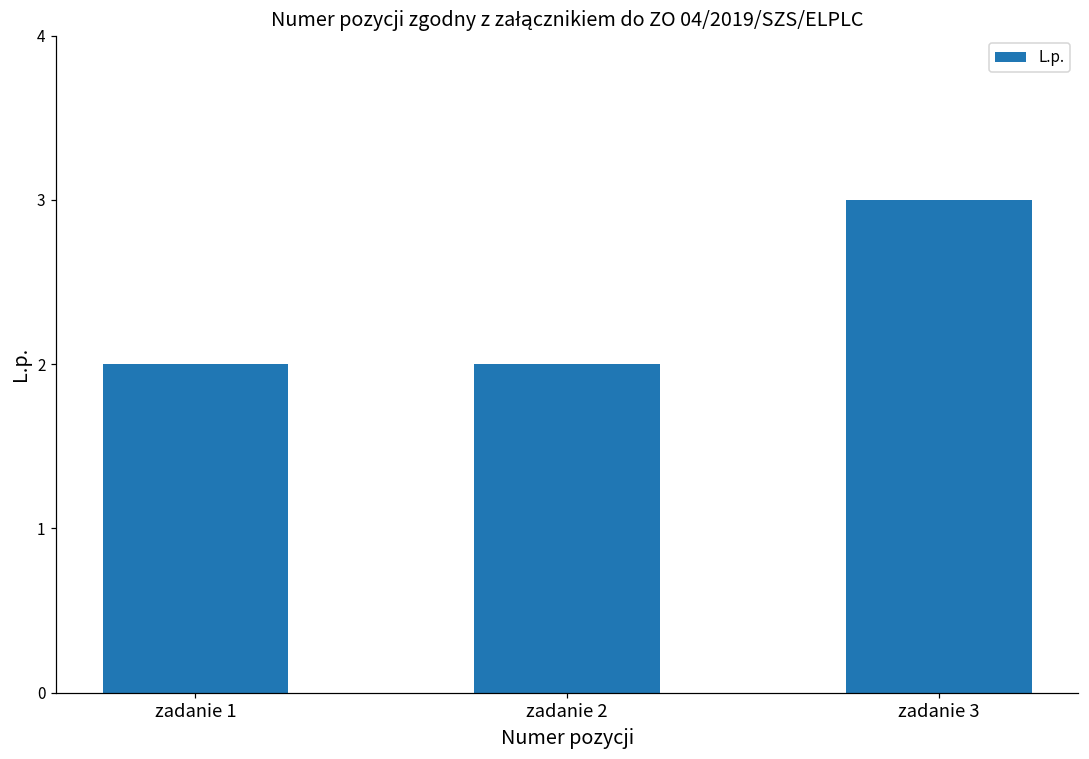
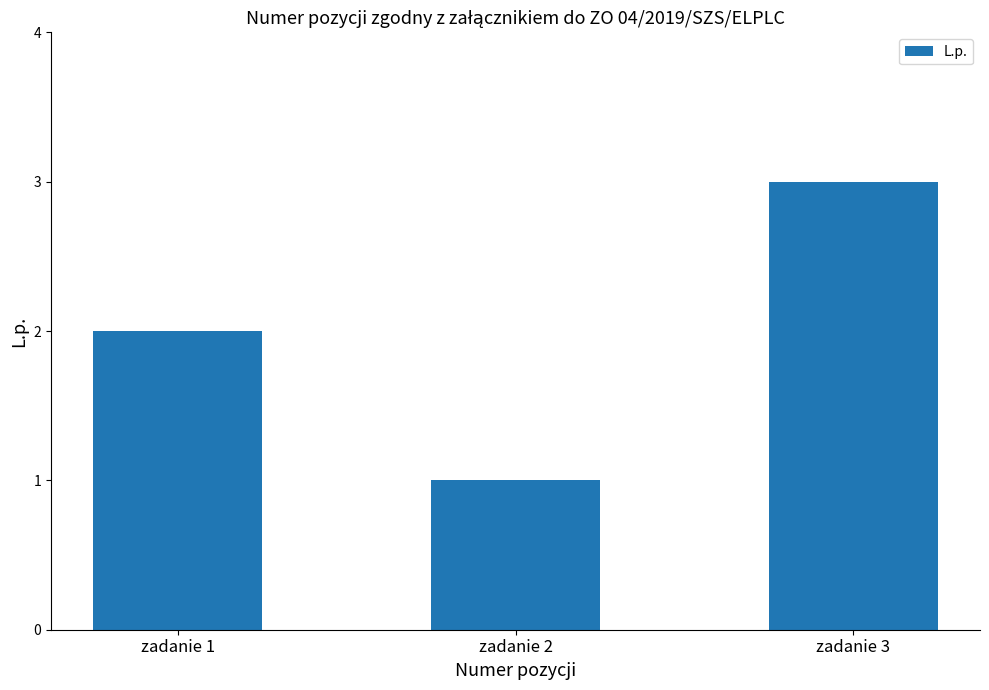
zadanie 2: 2 -> 1
